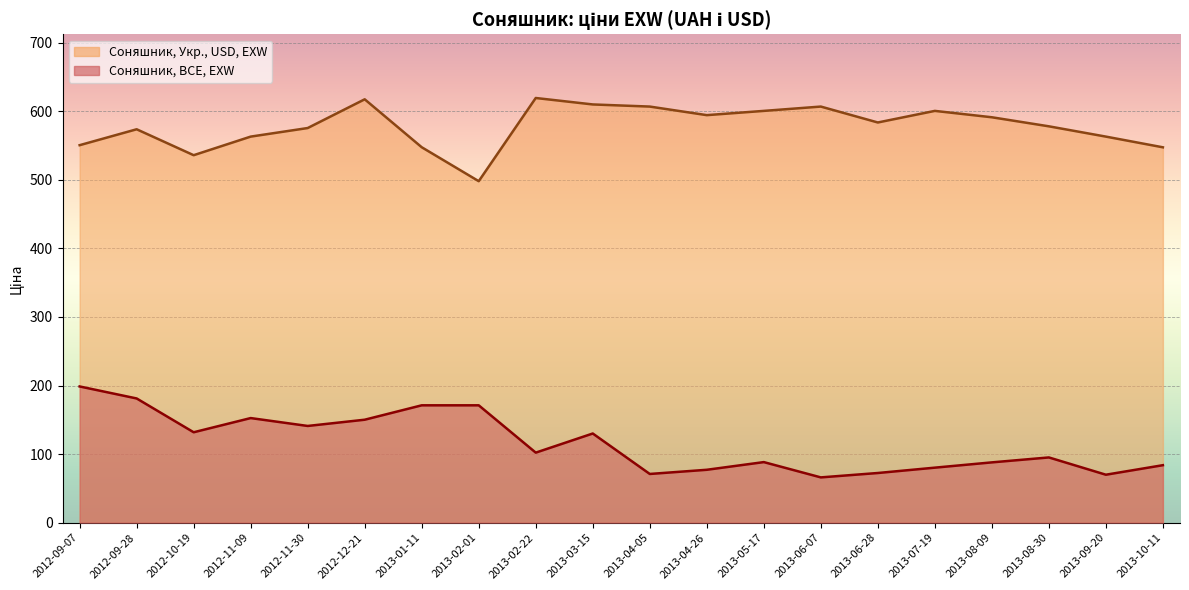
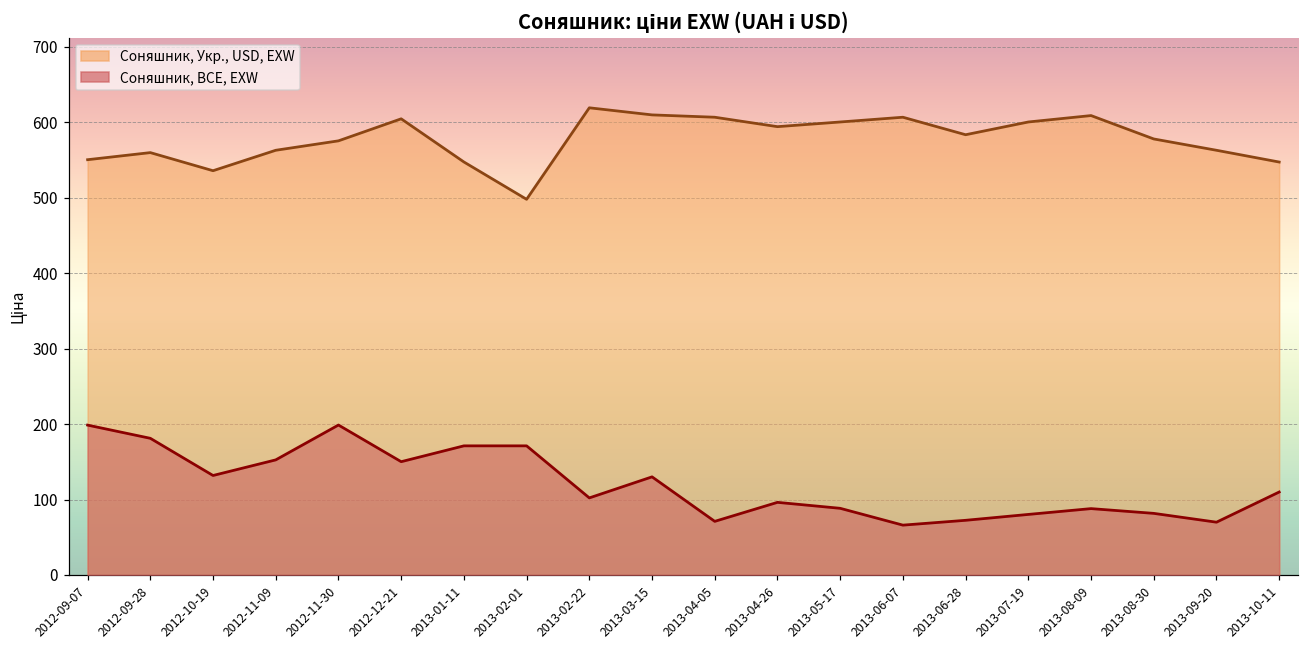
Соняшник, Укр., USD, EXW, 2012-09-28: 570 -> 560
Соняшник, BCE, EXW, 2012-11-30: 140 -> 200
Соняшник, Укр., USD, EXW, 2012-12-21: 620 -> 600
Соняшник, BCE, EXW, 2013-04-26: 80 -> 100
Соняшник, Укр., USD, EXW, 2013-08-09: 590 -> 610
Соняшник, BCE, EXW, 2013-08-30: 100 -> 80
Соняшник, BCE, EXW, 2013-10-11: 80 -> 110
